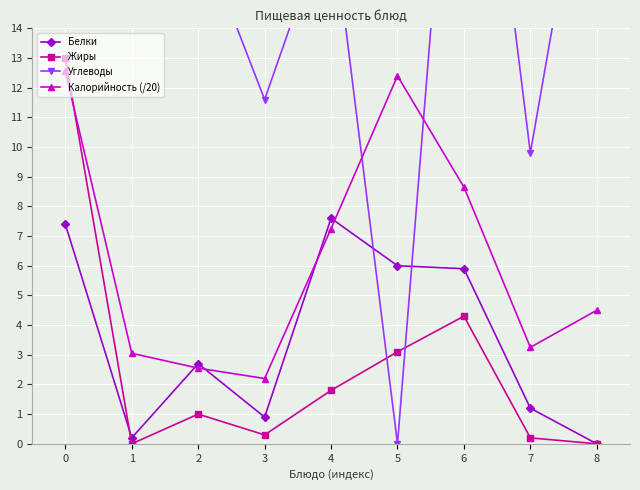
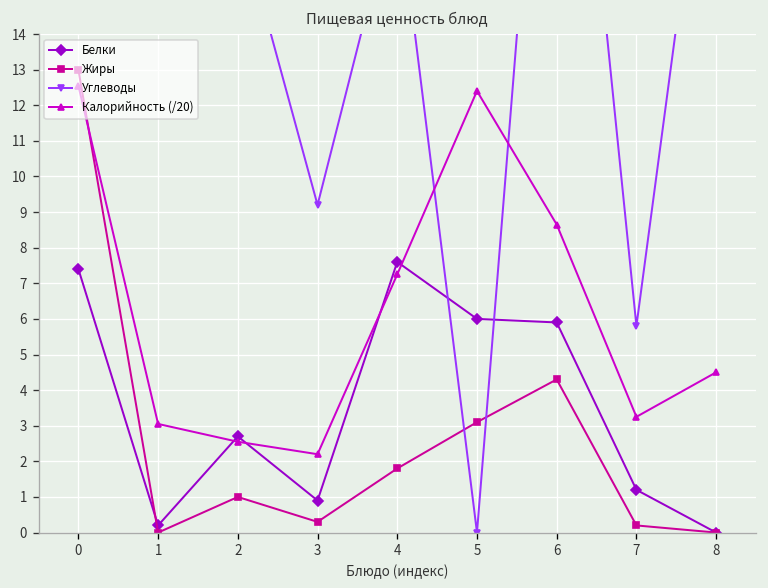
Углеводы, 3: 11.6 -> 9.2
Углеводы, 7: 9.8 -> 5.8
